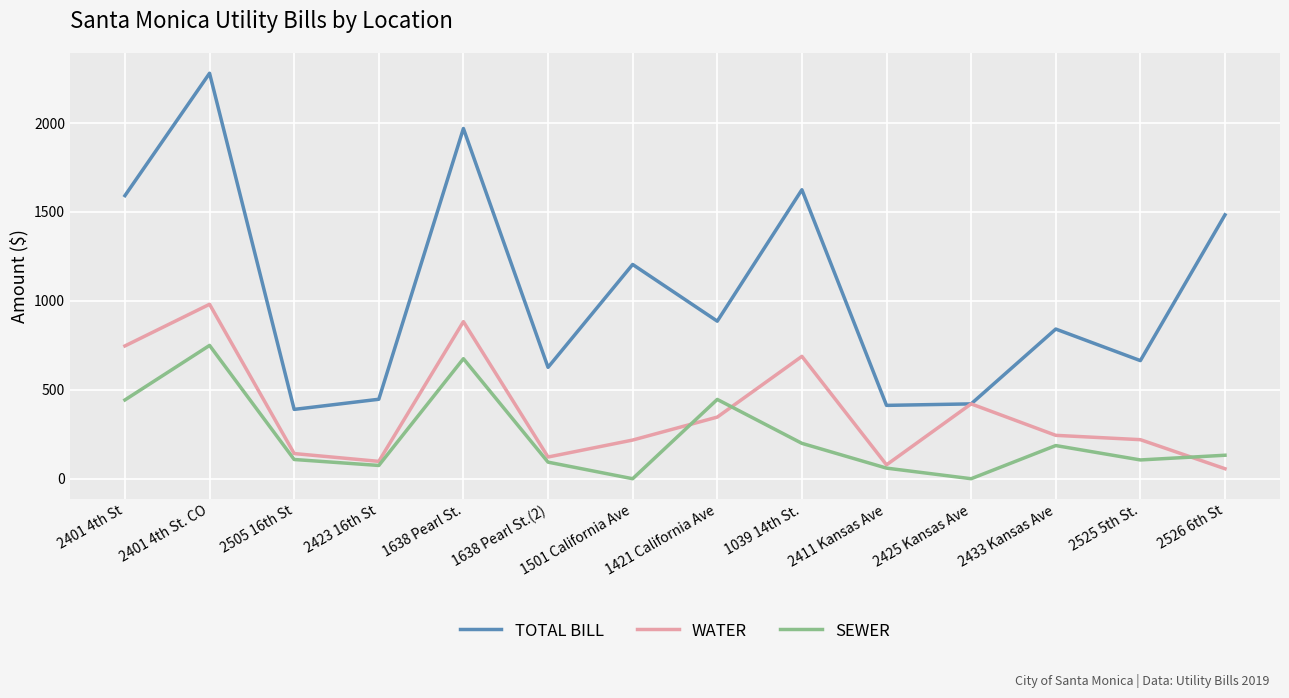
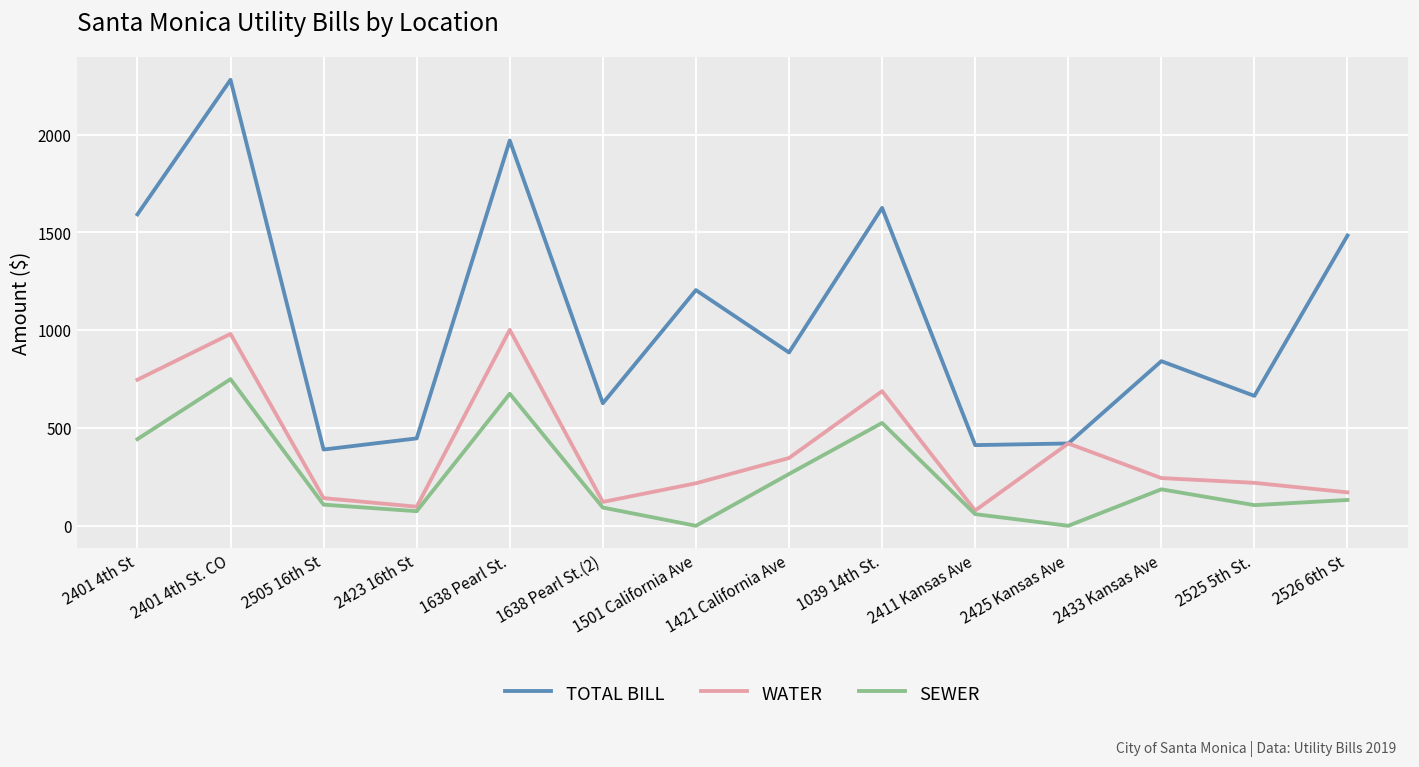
WATER, 1638 Pearl St.: 880 -> 1000
SEWER, 1421 California Ave: 450 -> 260
SEWER, 1039 14th St.: 200 -> 530
WATER, 2526 6th St: 60 -> 170
